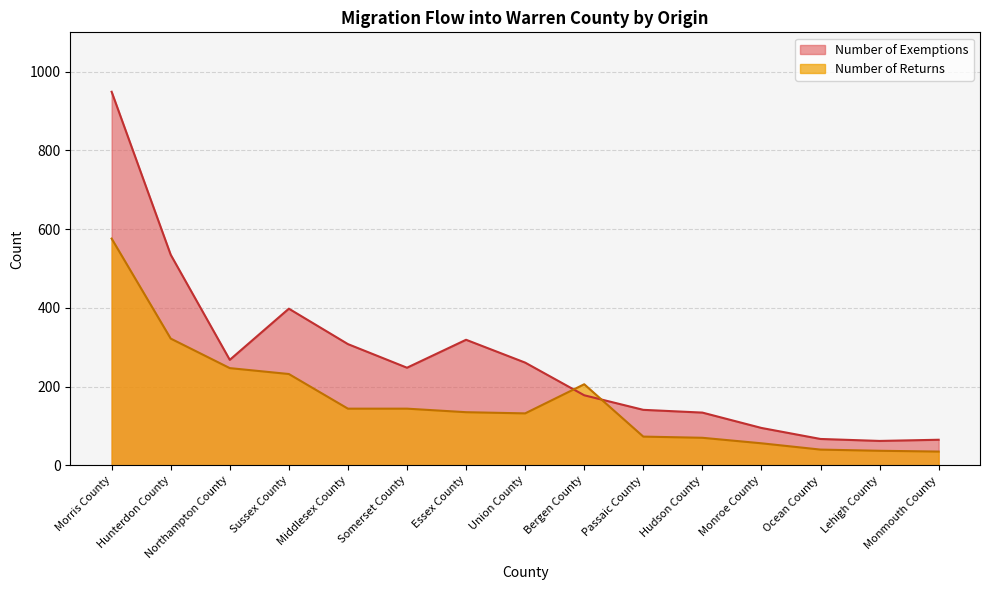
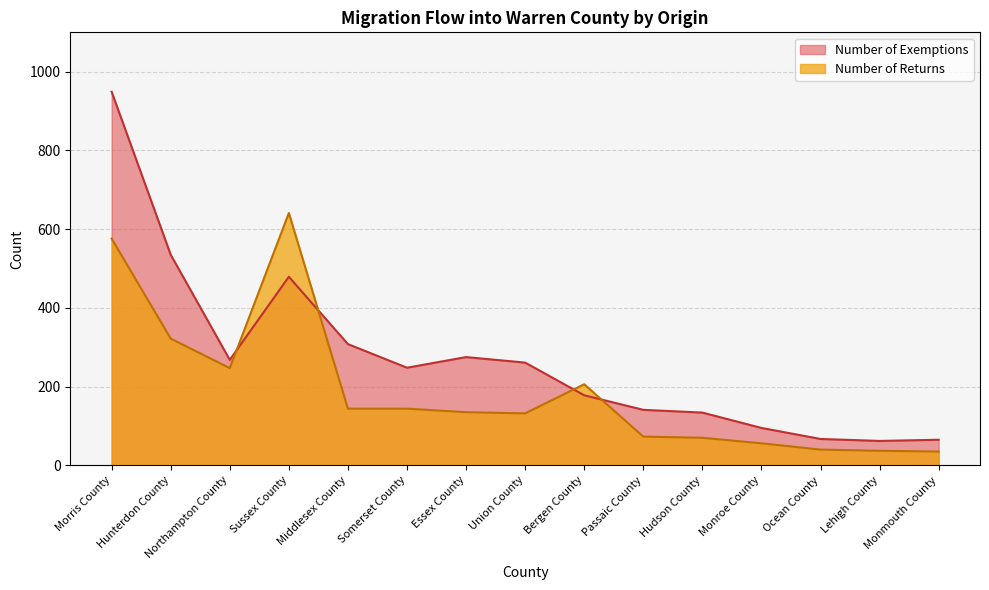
Number of Exemptions, Sussex County: 400 -> 480
Number of Returns, Sussex County: 230 -> 640
Number of Exemptions, Essex County: 320 -> 280
